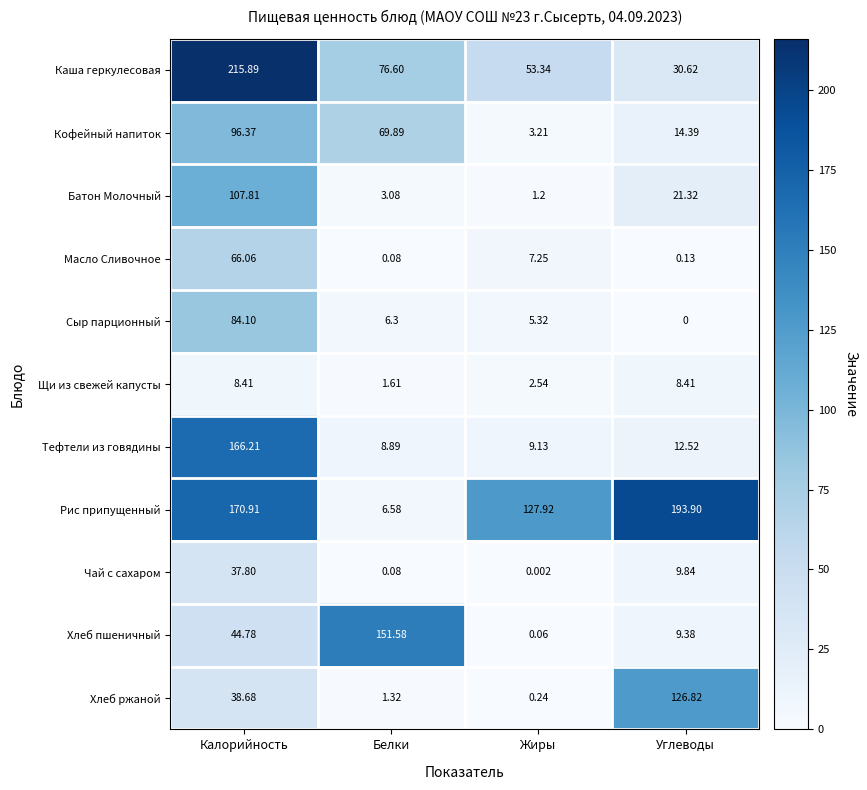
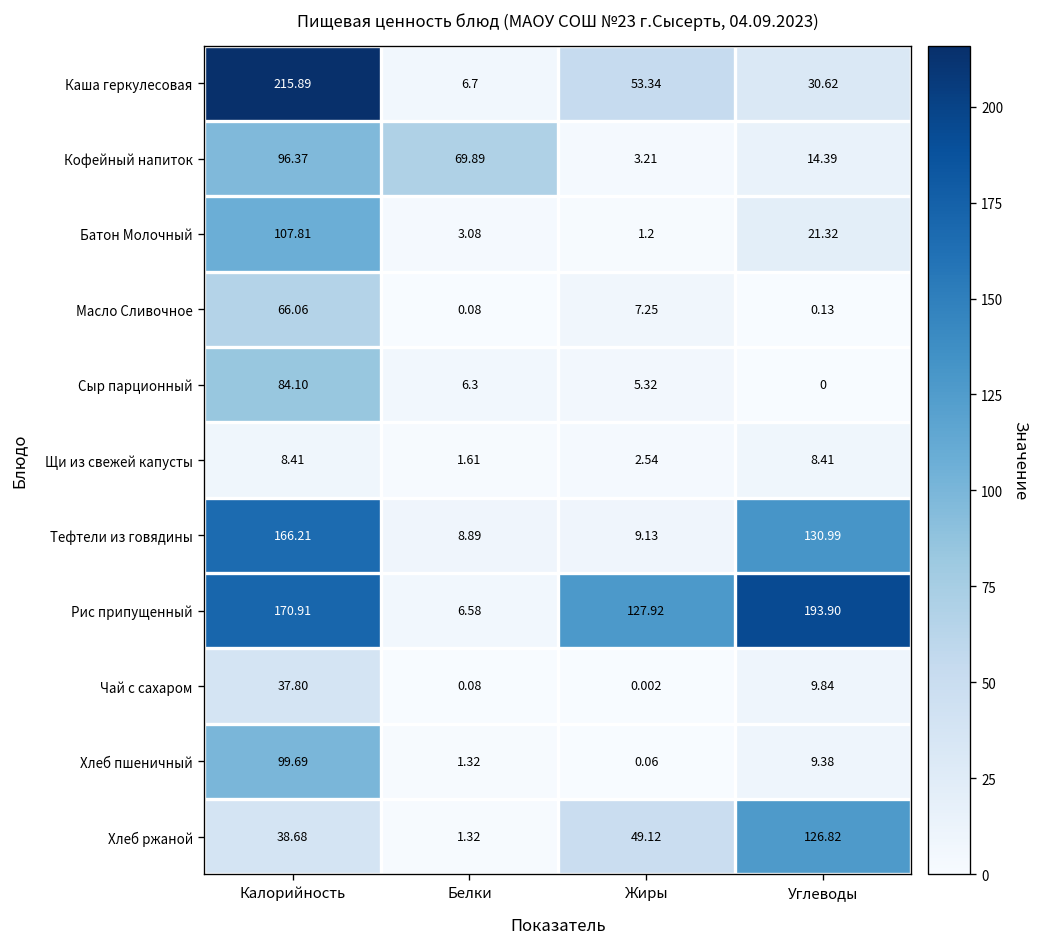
Каша геркулесовая, Белки: 76.60 -> 6.7
Тефтели из говядины, Углеводы: 12.52 -> 130.99
Хлеб пшеничный, Калорийность: 44.78 -> 99.69
Хлеб пшеничный, Белки: 151.58 -> 1.32
Хлеб ржаной, Жиры: 0.24 -> 49.12
